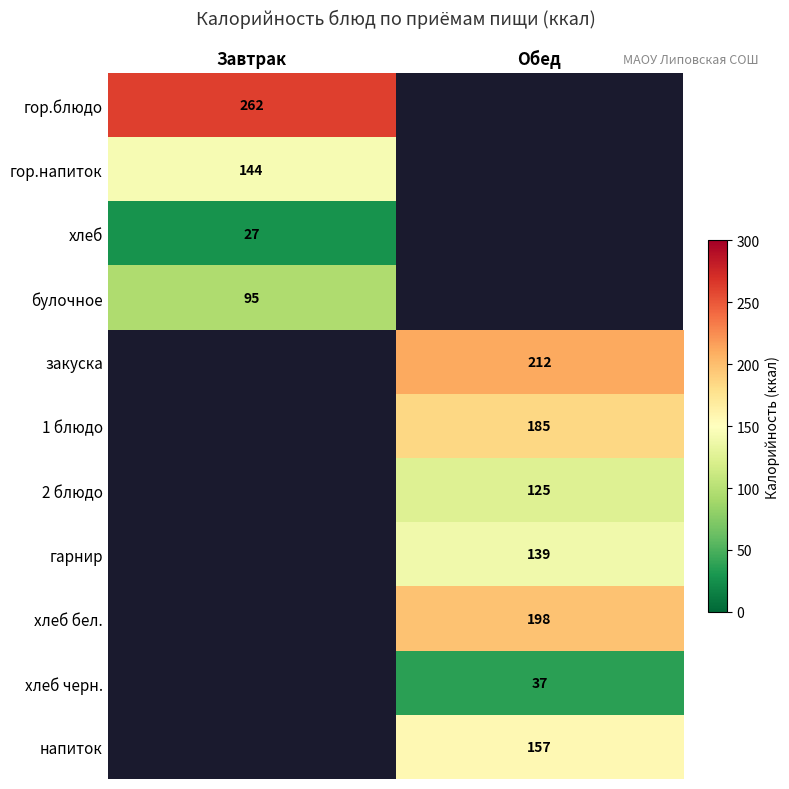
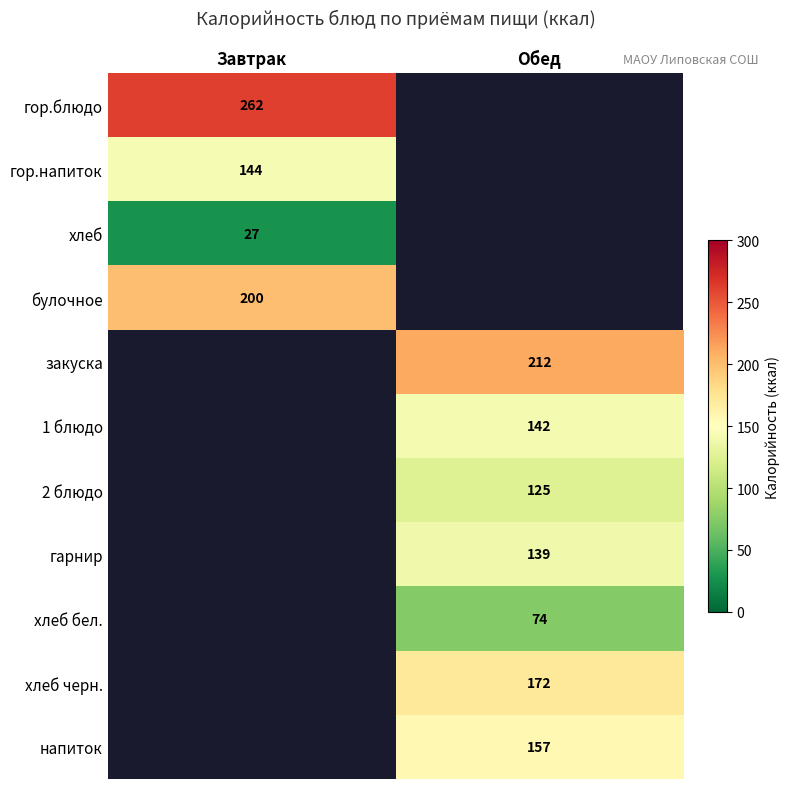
булочное, Завтрак: 95 -> 200
1 блюдо, Обед: 185 -> 142
хлеб бел., Обед: 198 -> 74
хлеб черн., Обед: 37 -> 172
